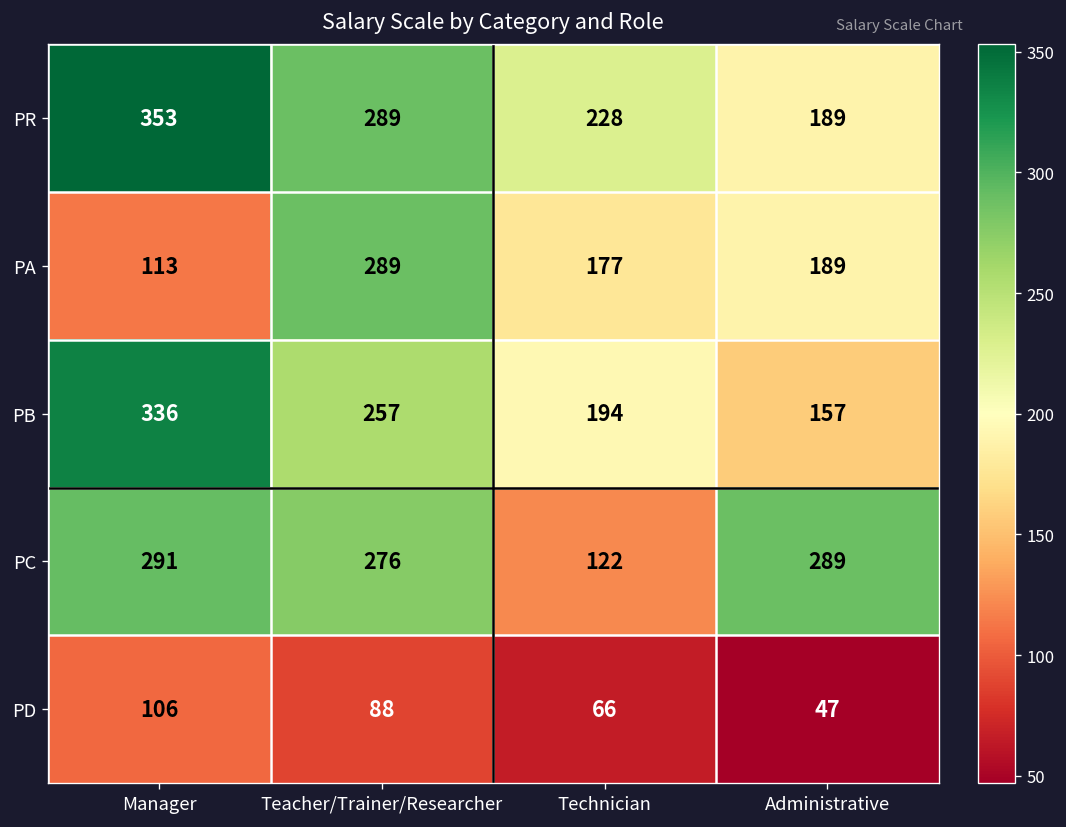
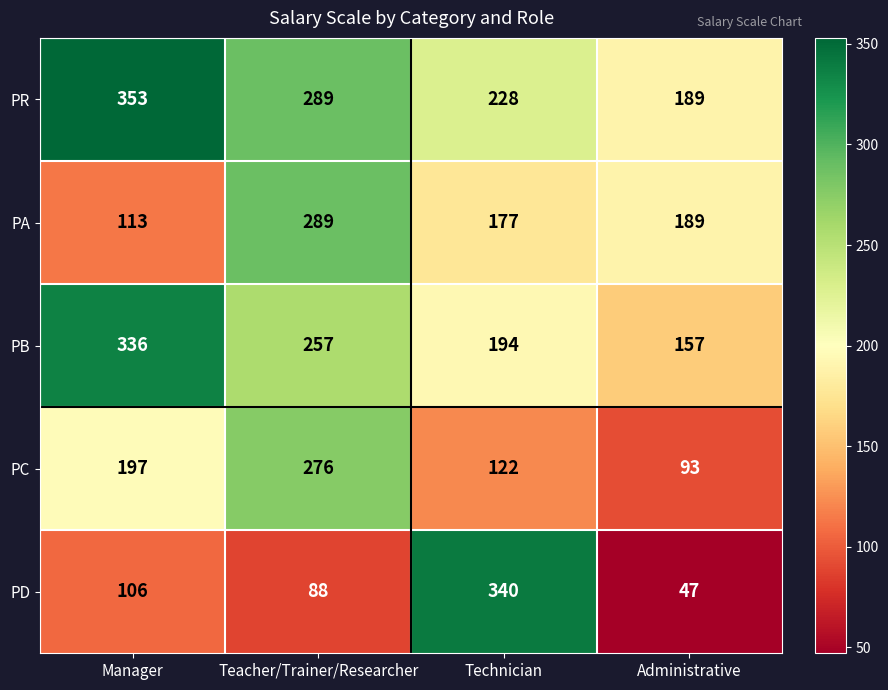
PC, Manager: 291 -> 197
PC, Administrative: 289 -> 93
PD, Technician: 66 -> 340
